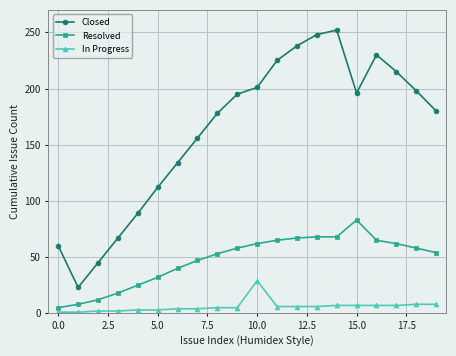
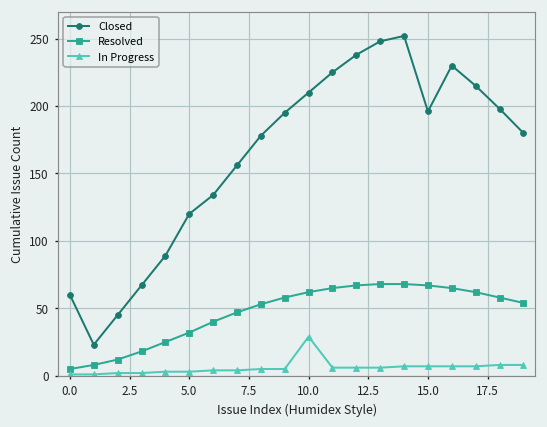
Closed, 5.0: 112 -> 120
Closed, 10.0: 201 -> 210
Resolved, 15.0: 83 -> 67
